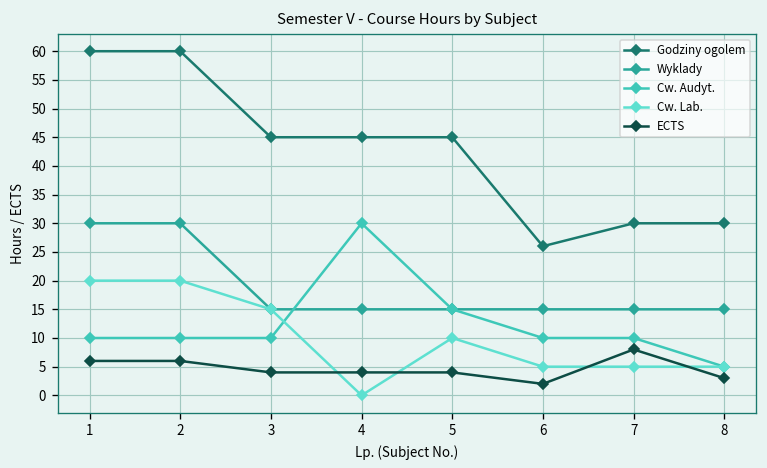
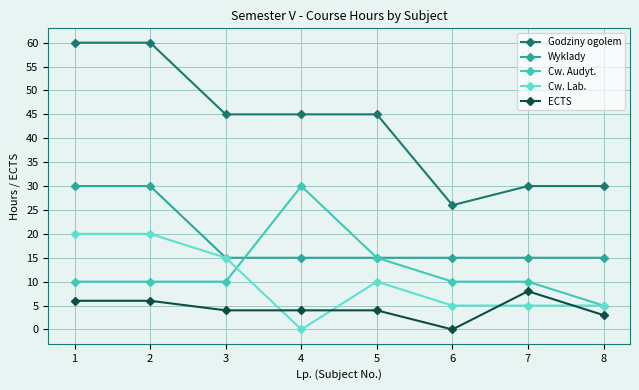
ECTS, 6: 2 -> 0
